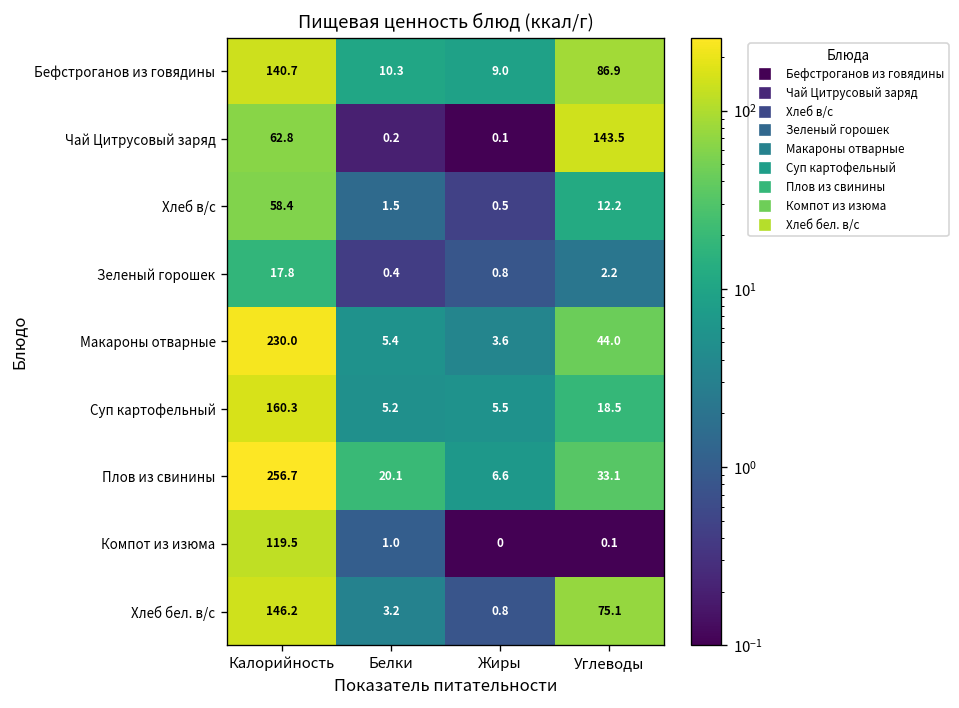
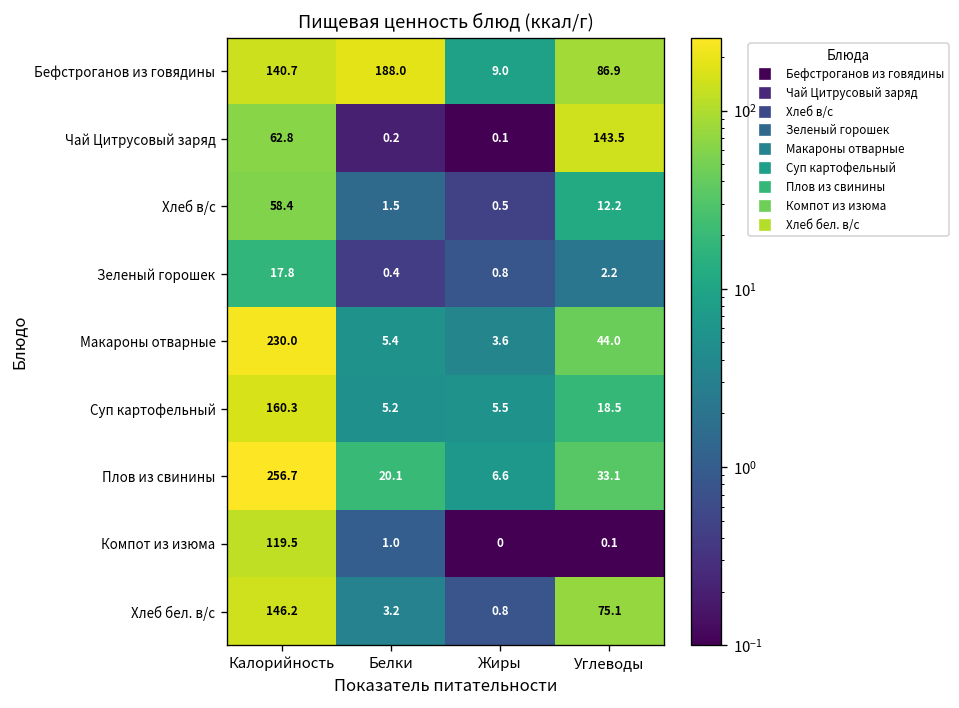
Бефстроганов из говядины, Белки: 10.3 -> 188.0
